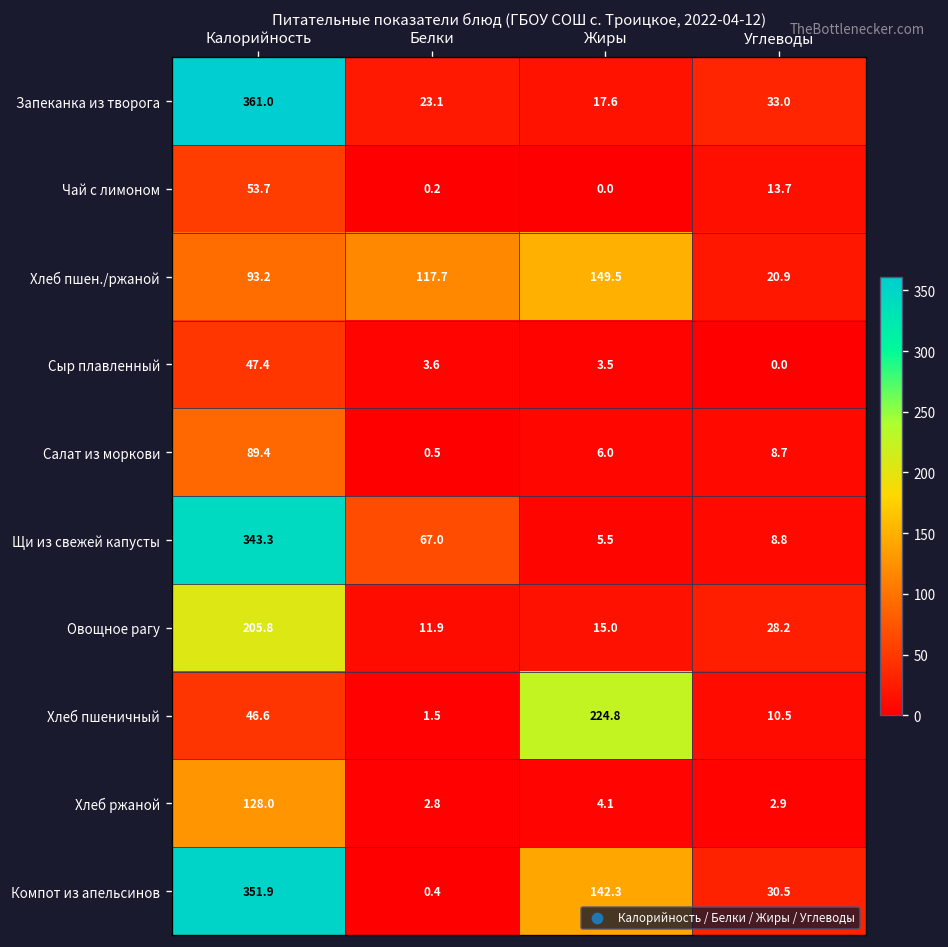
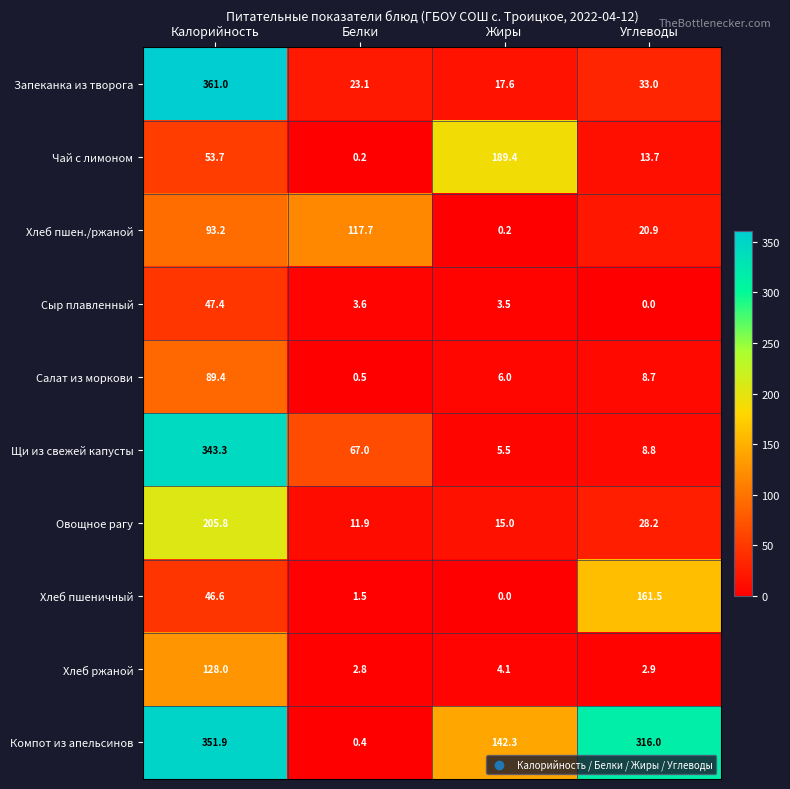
Чай с лимоном, Жиры: 0.0 -> 189.4
Хлеб пшен./ржаной, Жиры: 149.5 -> 0.2
Хлеб пшеничный, Жиры: 224.8 -> 0.0
Хлеб пшеничный, Углеводы: 10.5 -> 161.5
Компот из апельсинов, Углеводы: 30.5 -> 316.0
